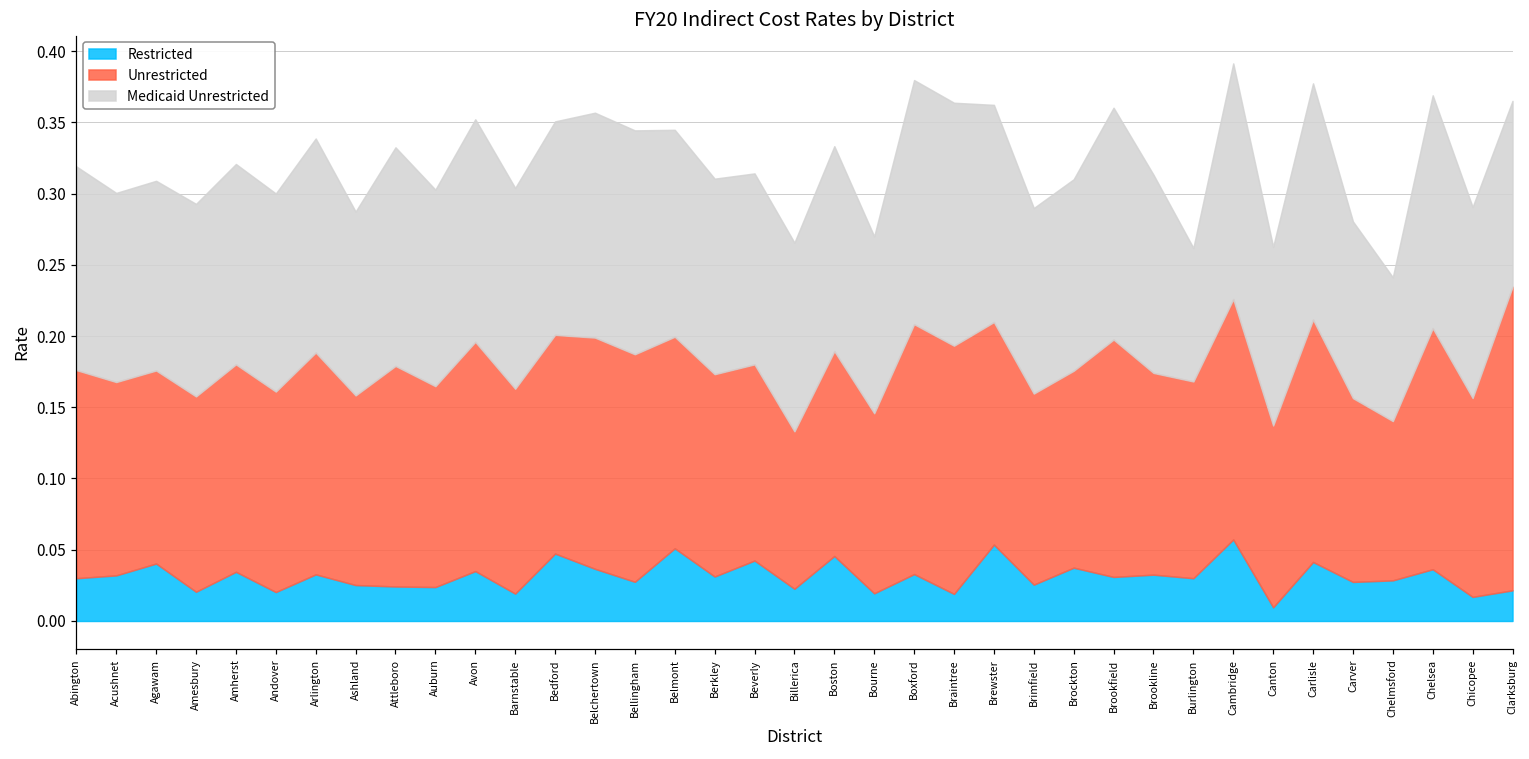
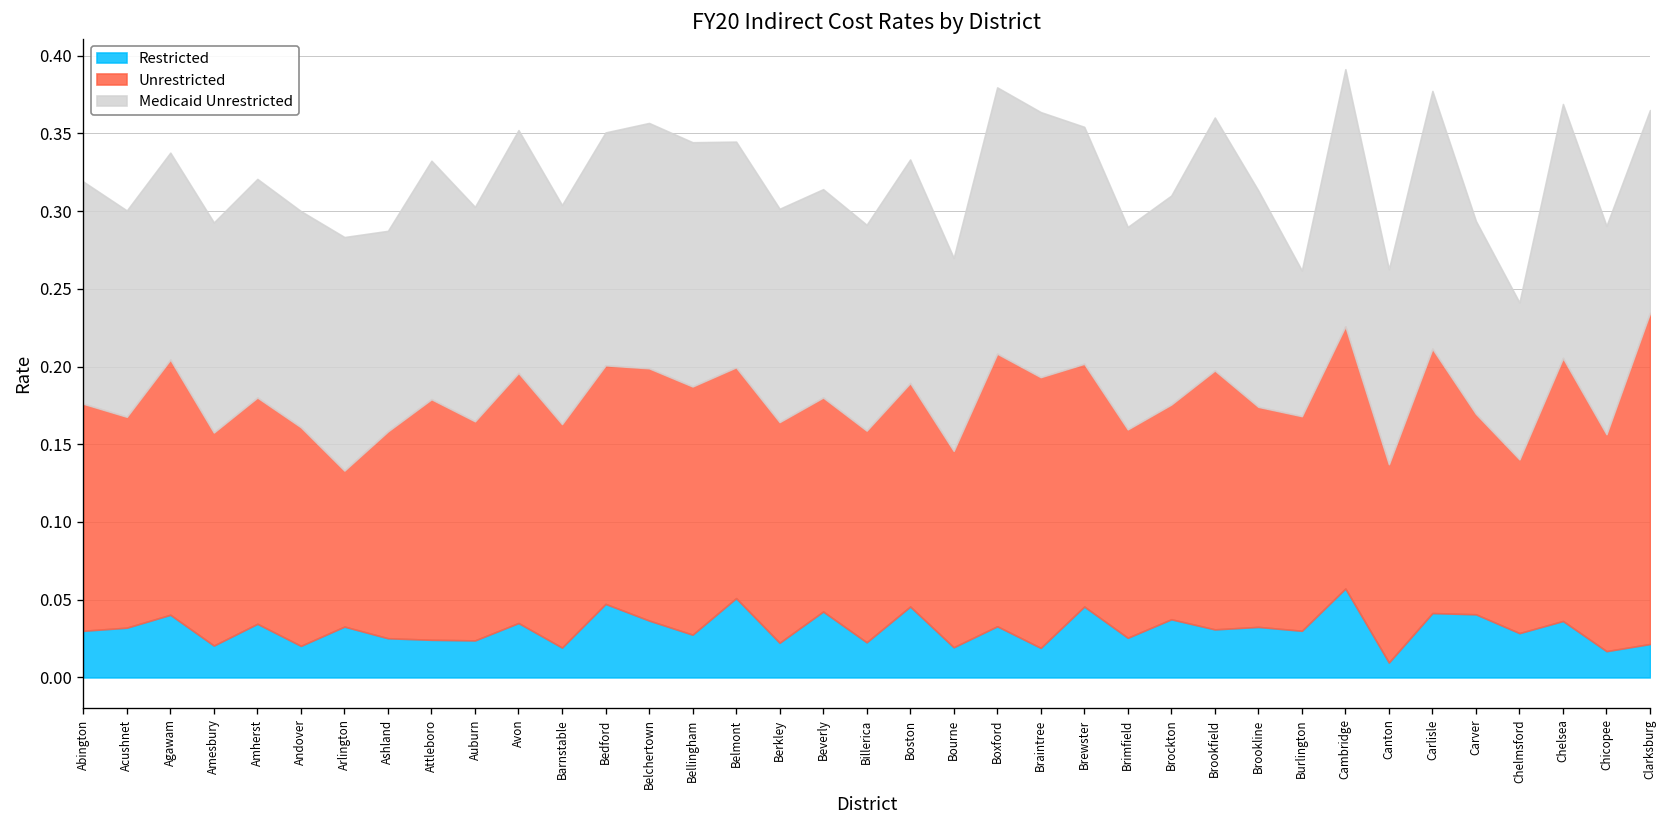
Unrestricted, Agawam: 0.136 -> 0.164
Unrestricted, Arlington: 0.156 -> 0.100
Restricted, Berkley: 0.031 -> 0.022
Unrestricted, Billerica: 0.111 -> 0.136
Restricted, Brewster: 0.054 -> 0.046
Restricted, Carver: 0.027 -> 0.041
